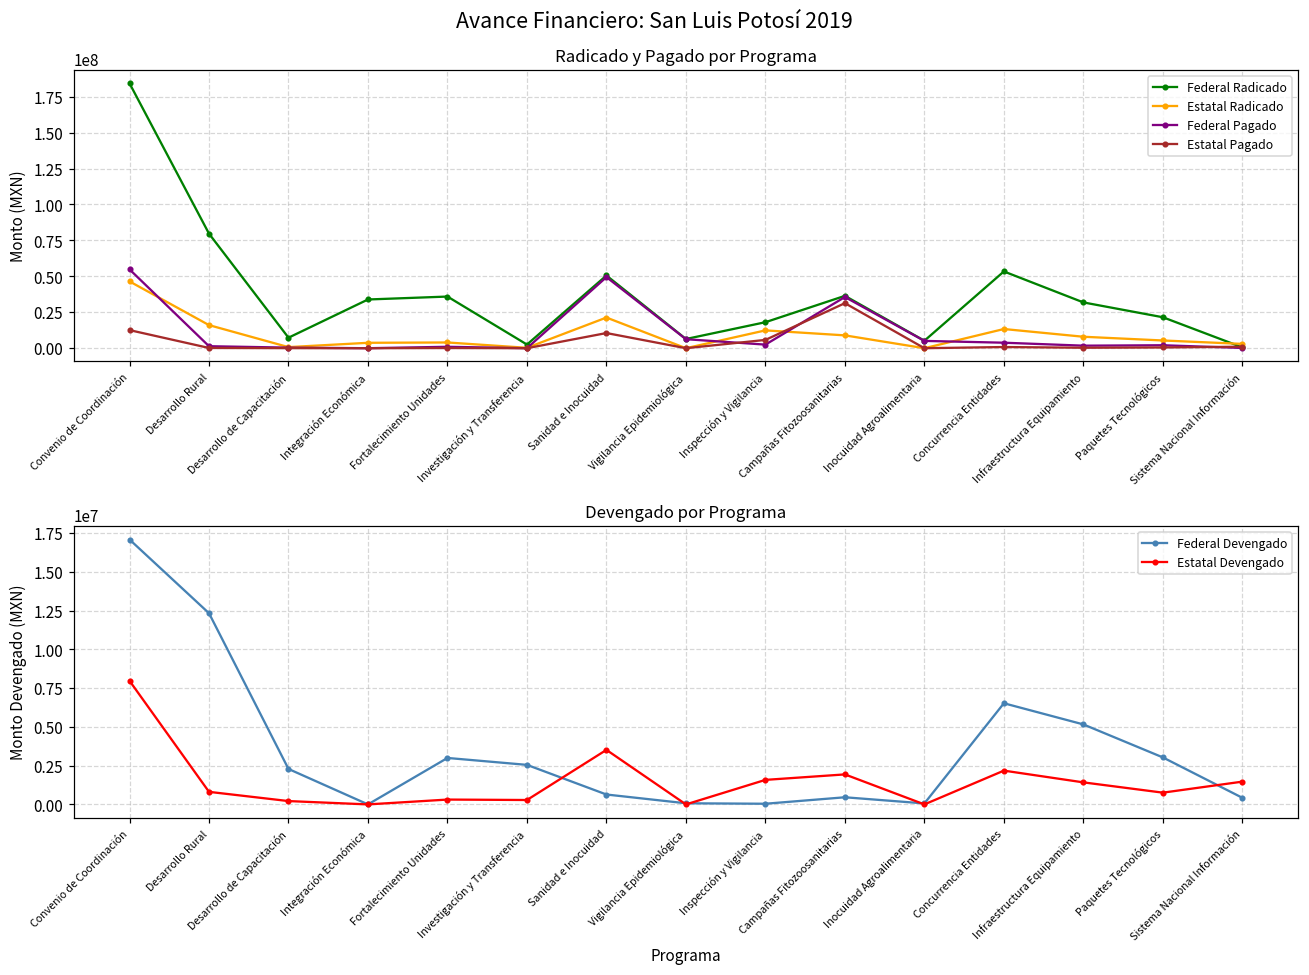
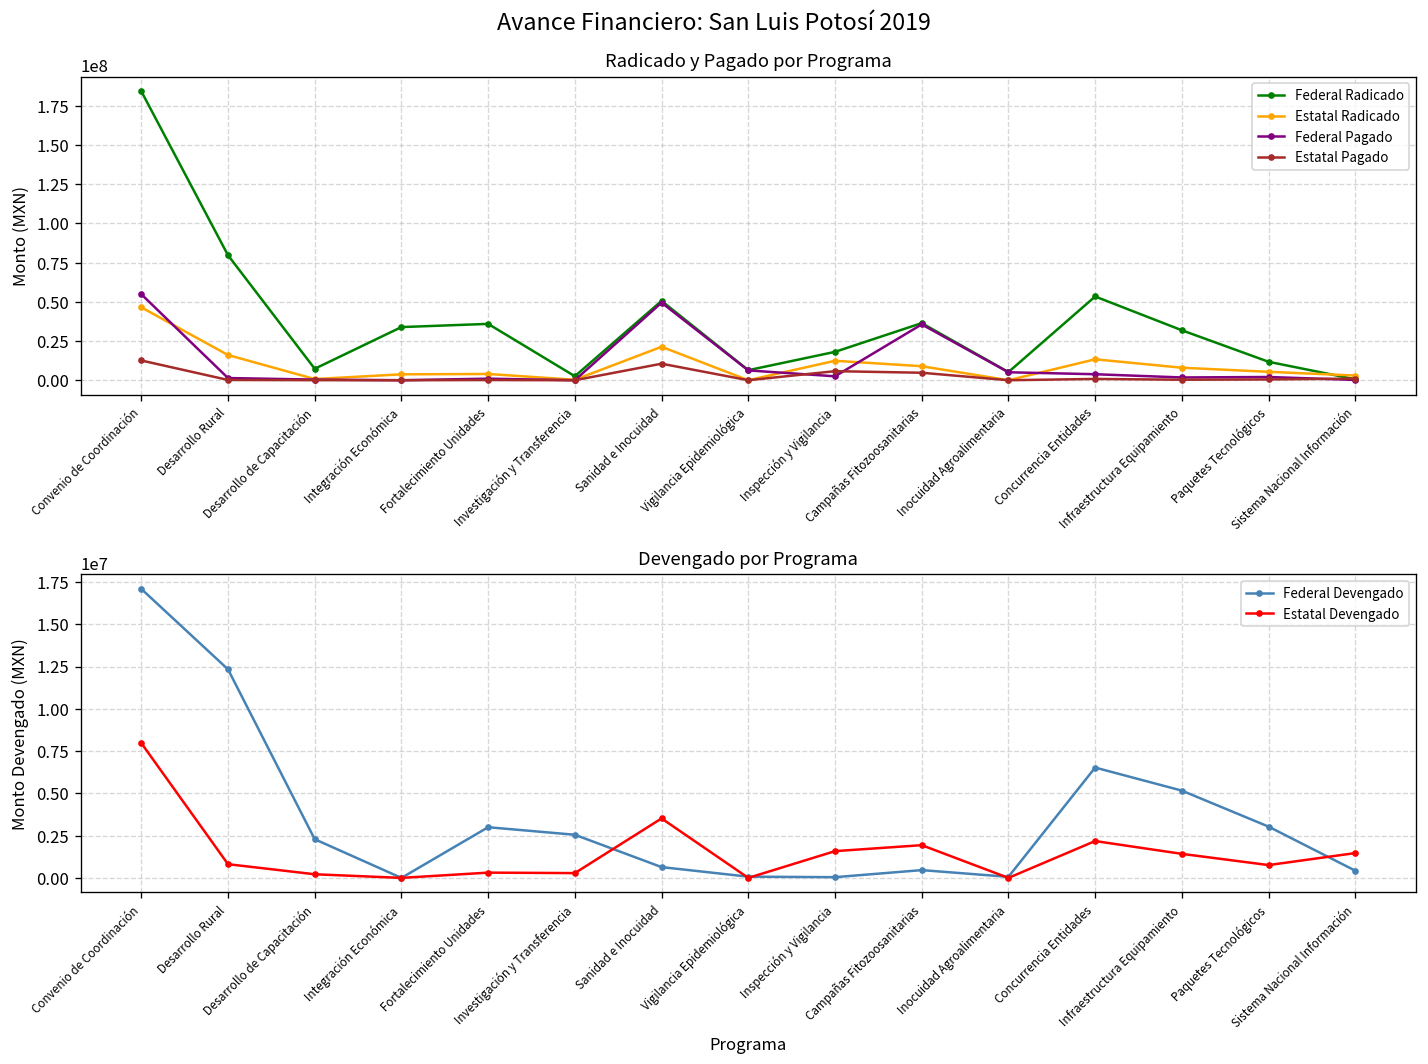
Radicado y Pagado por Programa, Estatal Pagado, Campañas Fitozoosanitarias: 31000000 -> 5000000
Radicado y Pagado por Programa, Federal Radicado, Paquetes Tecnológicos: 22000000 -> 12000000
